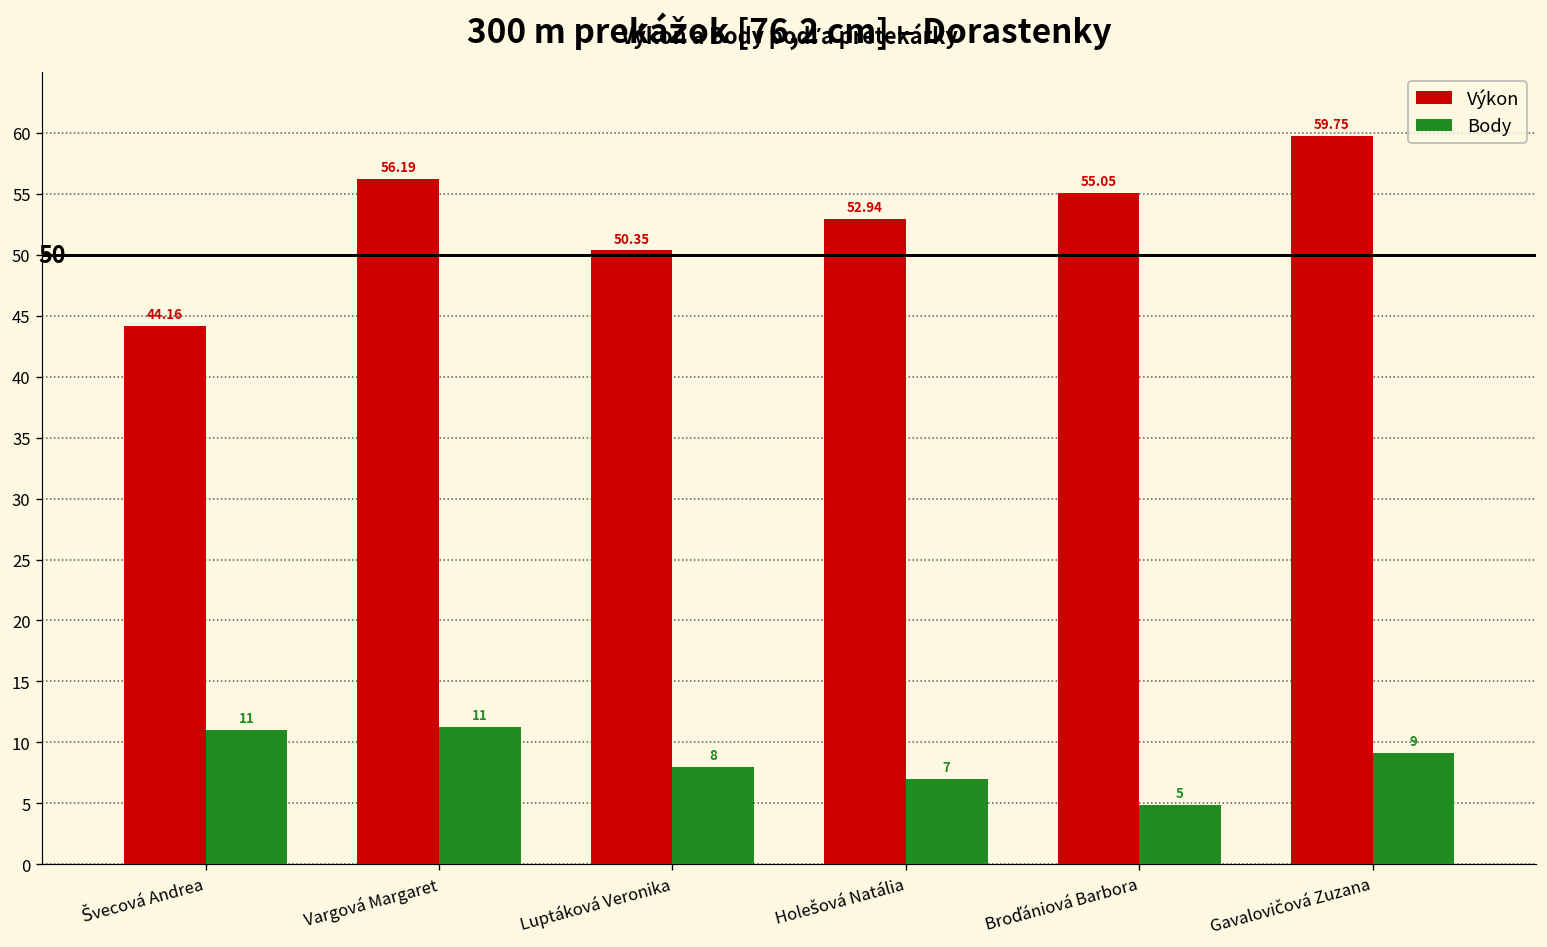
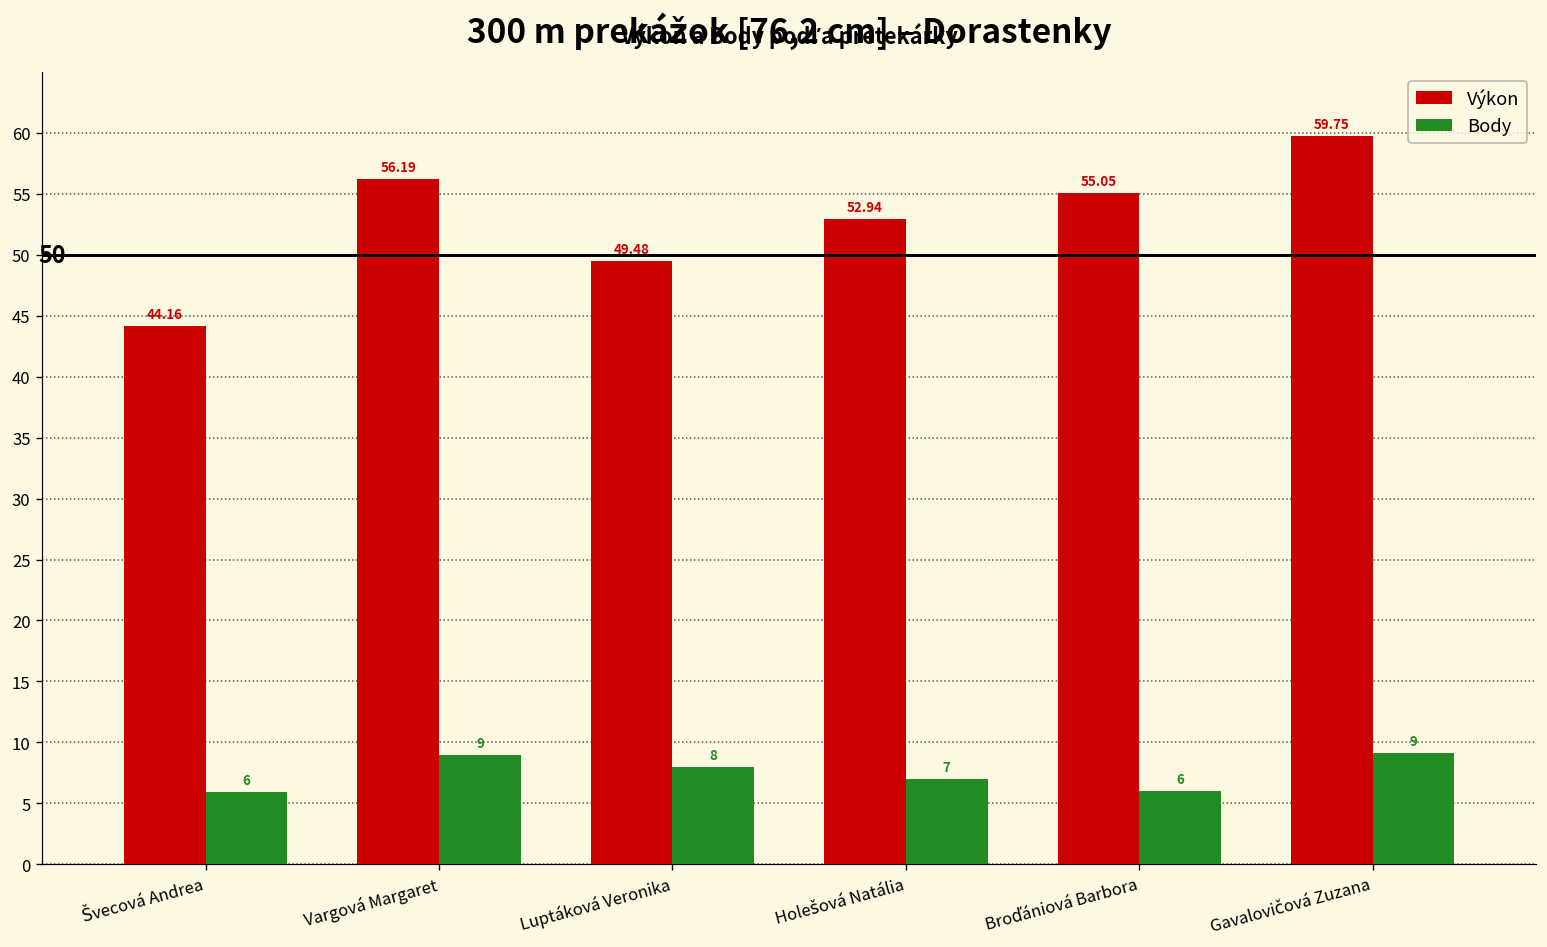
Body, Švecová Andrea: 11 -> 6
Body, Vargová Margaret: 11 -> 9
Výkon, Luptáková Veronika: 50.35 -> 49.48
Body, Broďániová Barbora: 5 -> 6
